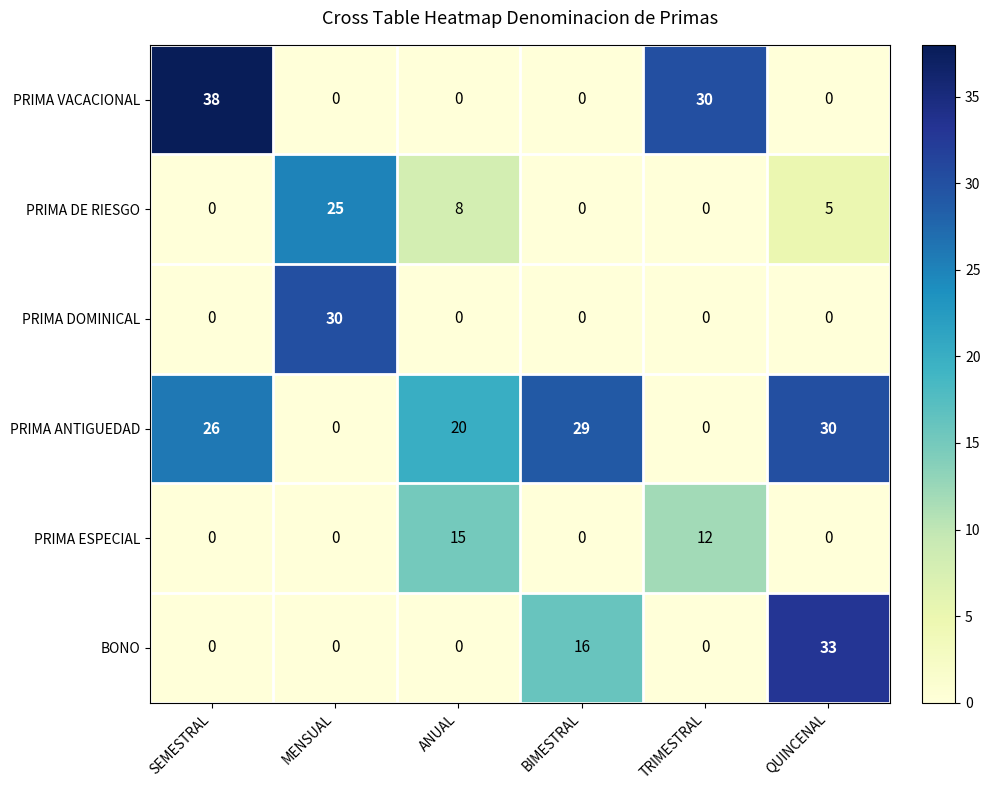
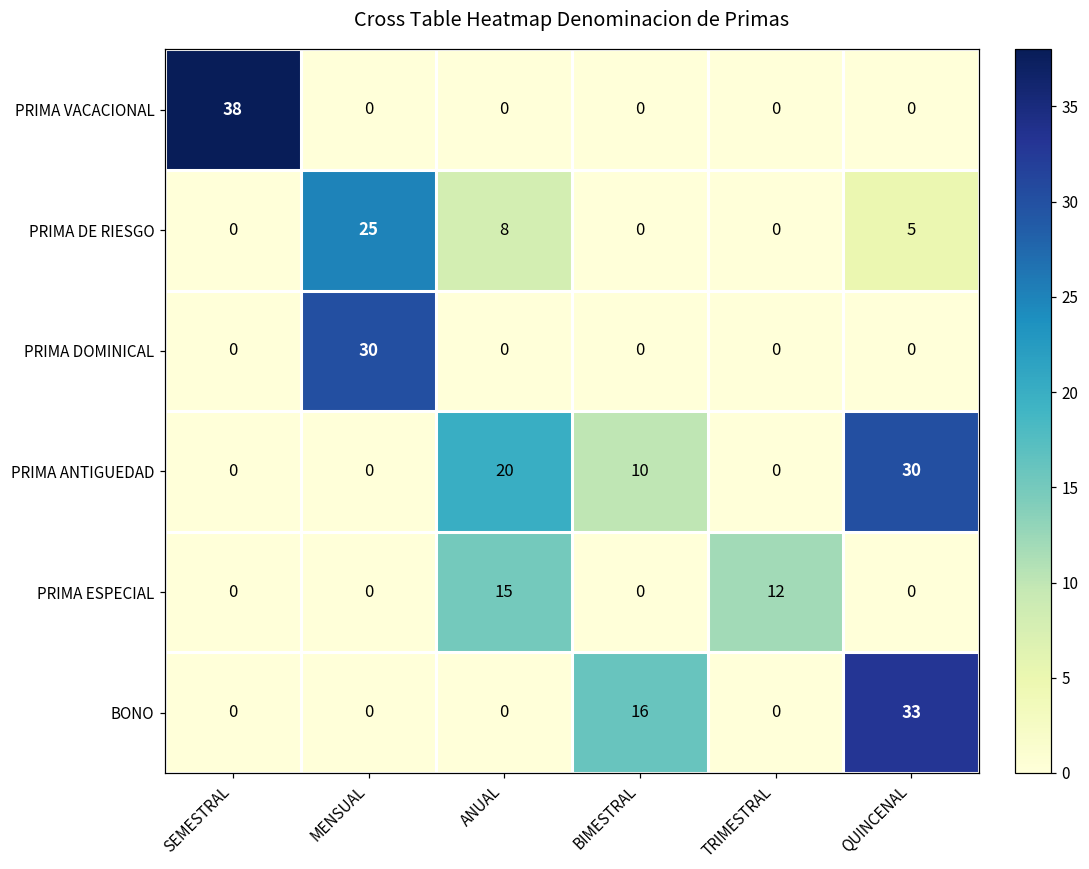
PRIMA VACACIONAL, TRIMESTRAL: 30 -> 0
PRIMA ANTIGUEDAD, SEMESTRAL: 26 -> 0
PRIMA ANTIGUEDAD, BIMESTRAL: 29 -> 10
